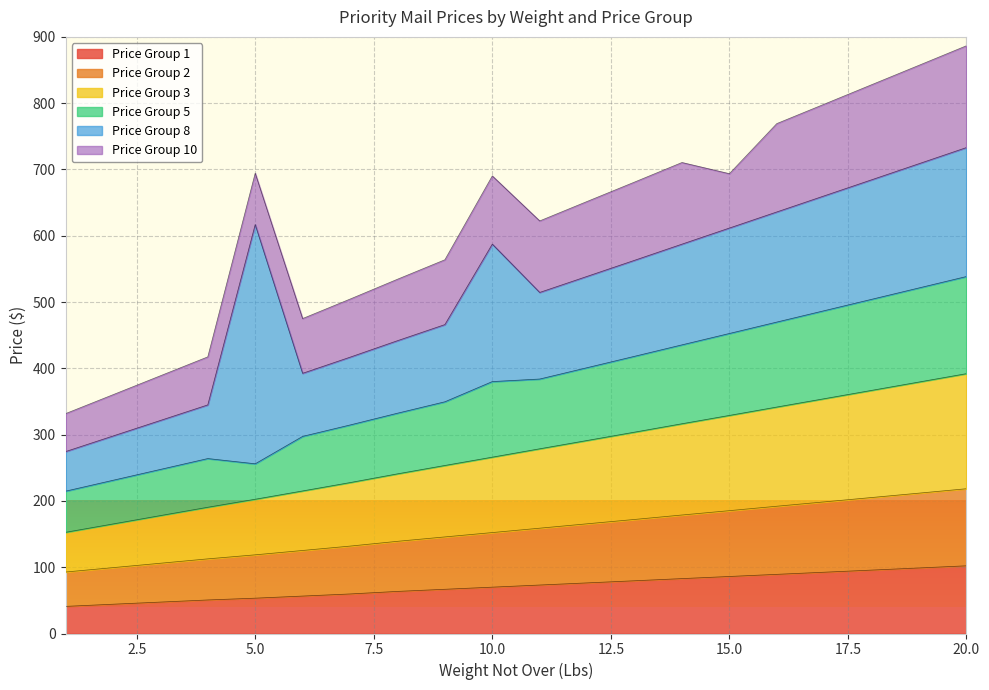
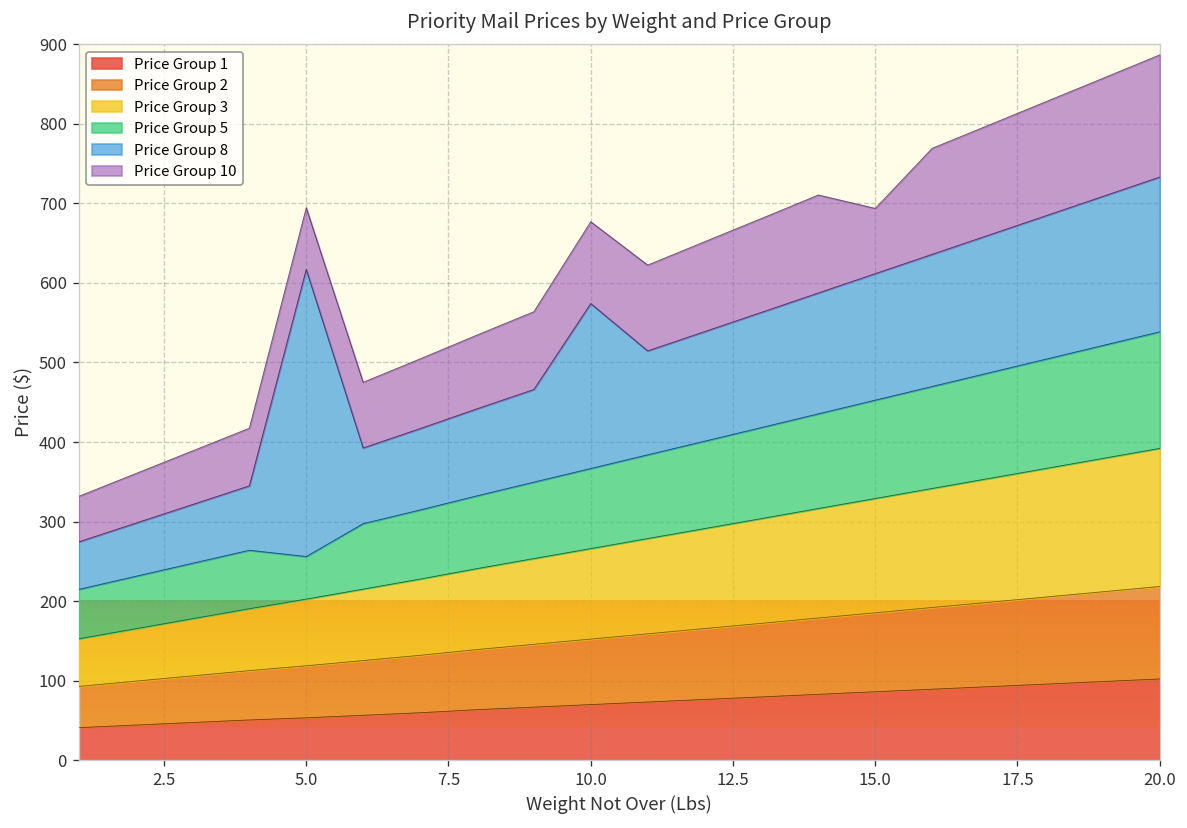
Price Group 5, 10.0: 110 -> 100
